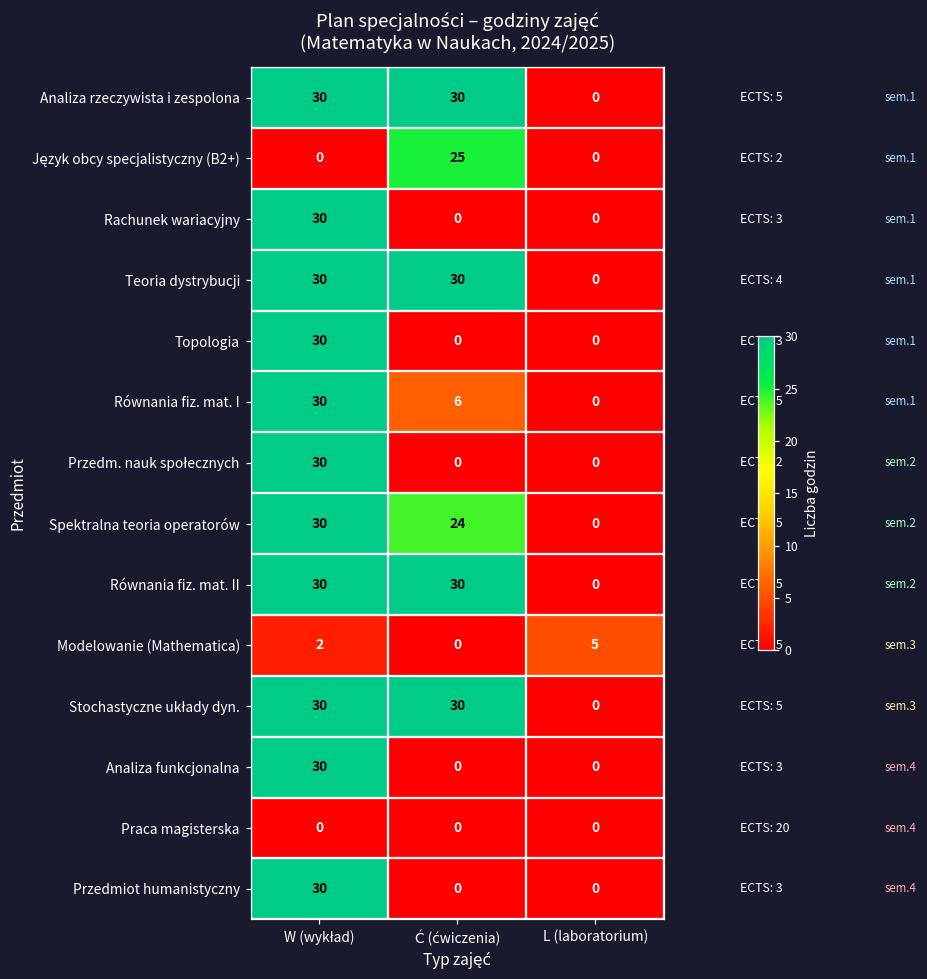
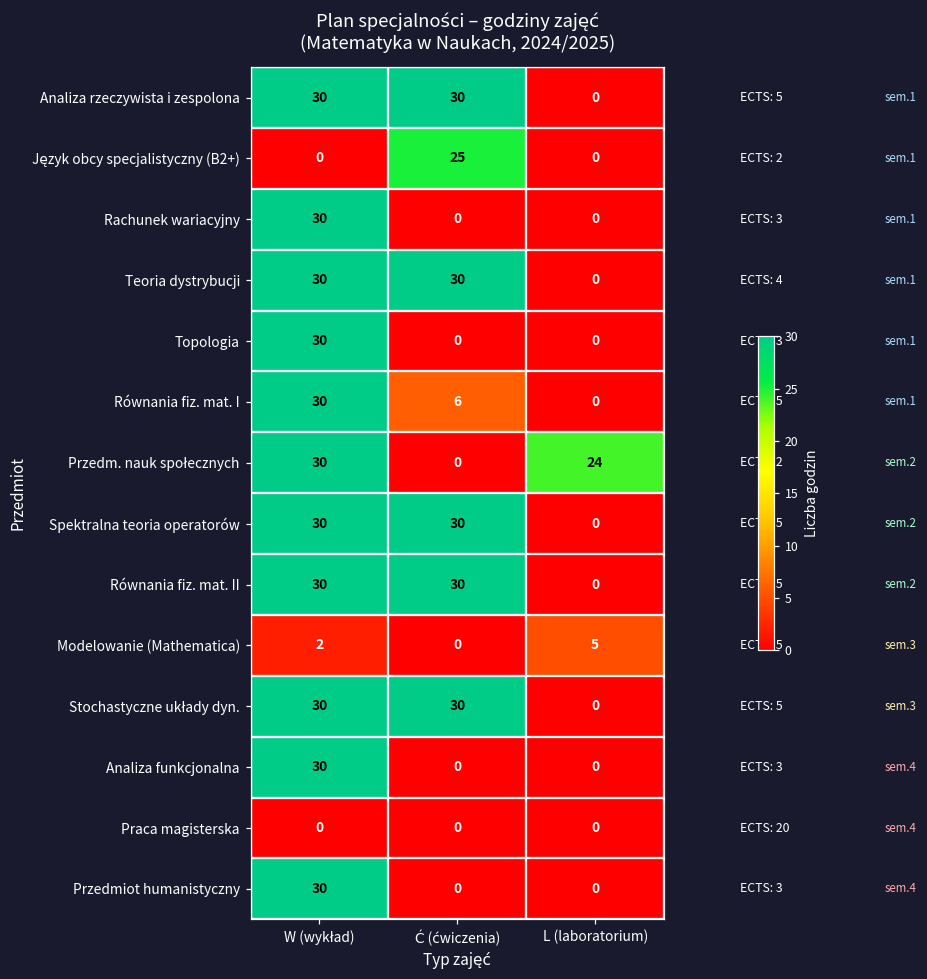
Przedm. nauk społecznych, L (laboratorium): 0 -> 24
Spektralna teoria operatorów, Ć (ćwiczenia): 24 -> 30
